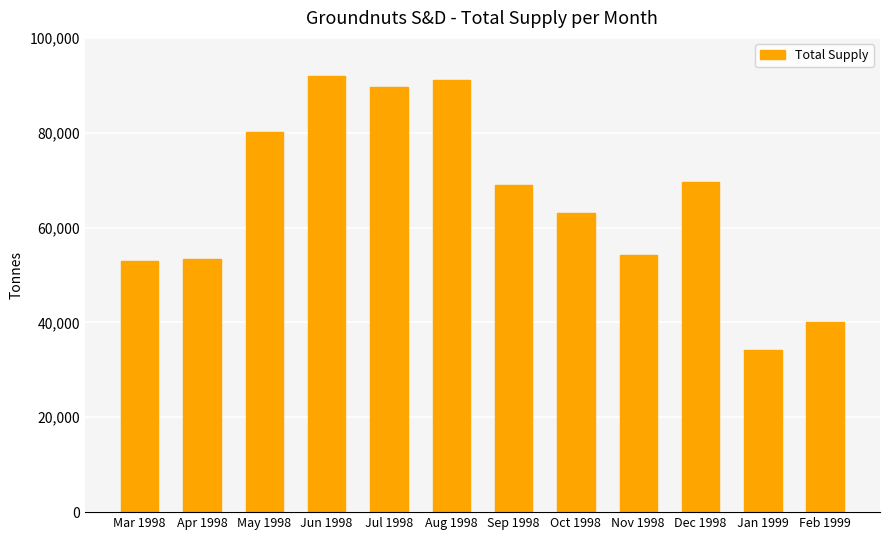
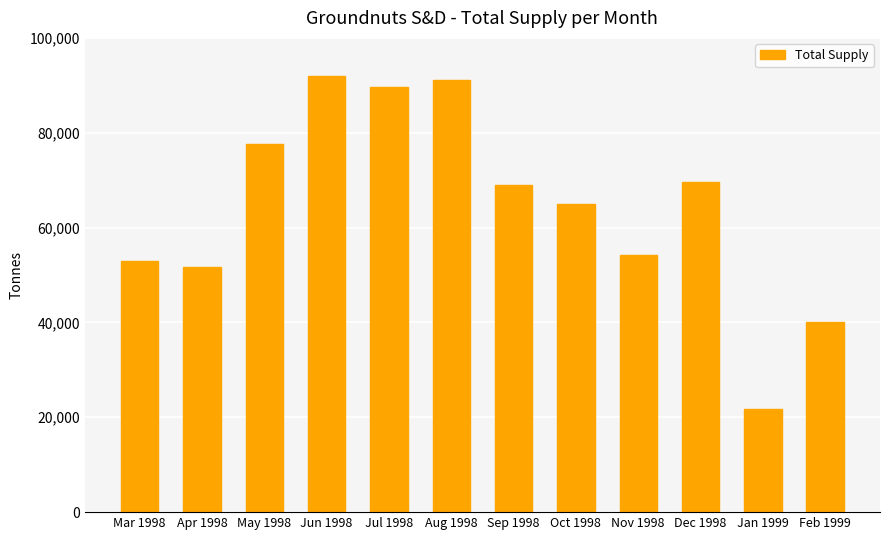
Apr 1998: 53,000 -> 52,000
May 1998: 80,000 -> 78,000
Oct 1998: 63,000 -> 65,000
Jan 1999: 34,000 -> 22,000
